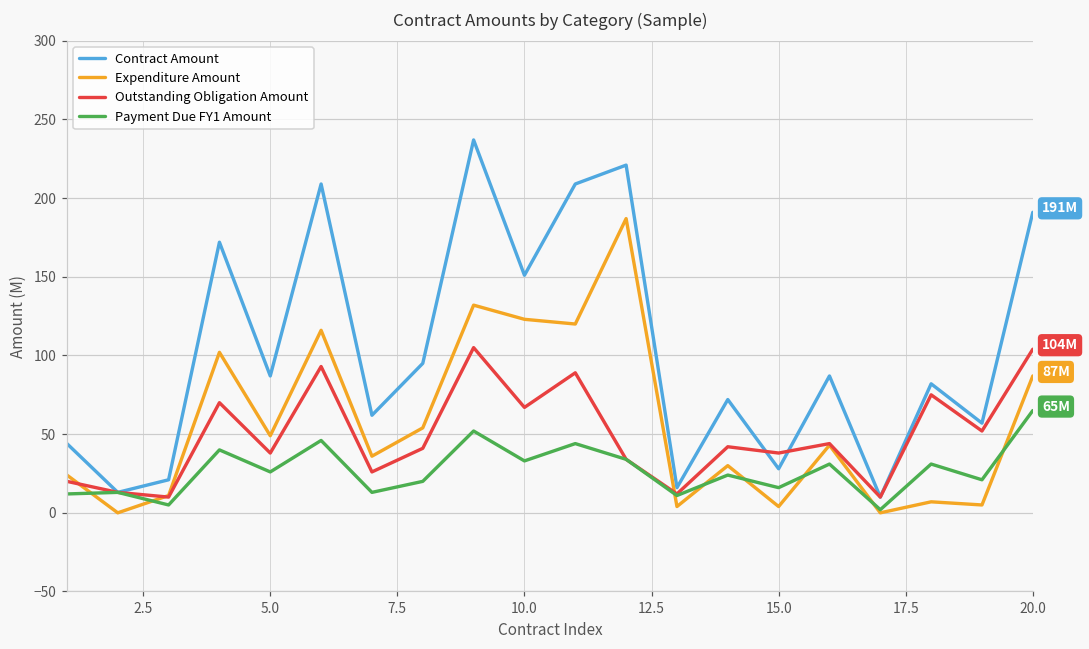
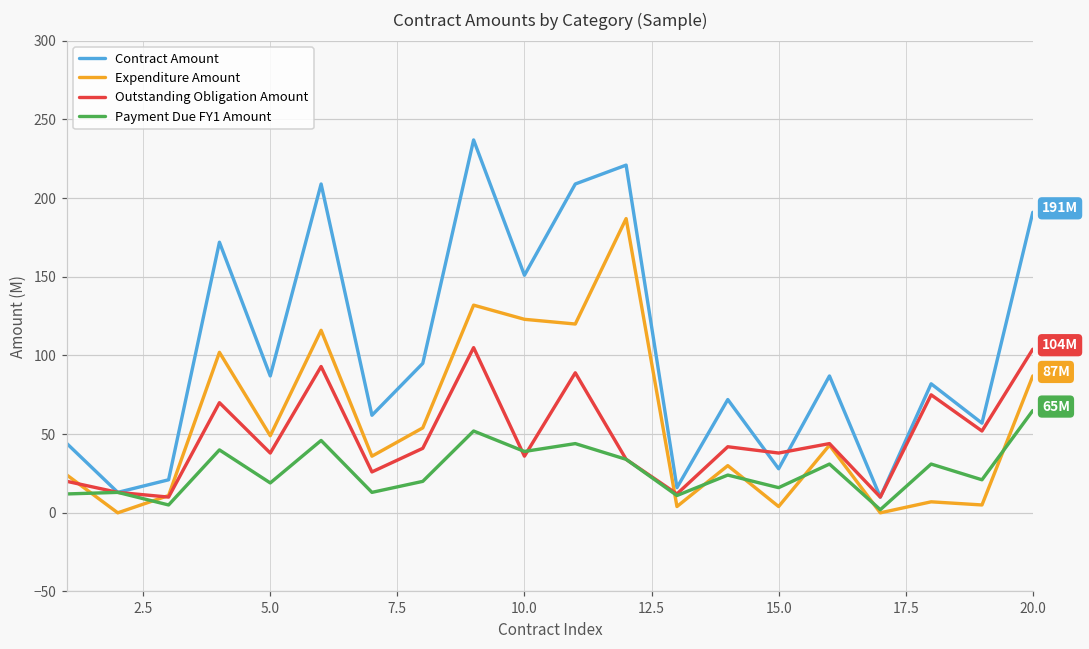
Payment Due FY1 Amount, 5.0: 26 -> 19
Outstanding Obligation Amount, 10.0: 67 -> 36
Payment Due FY1 Amount, 10.0: 33 -> 39
